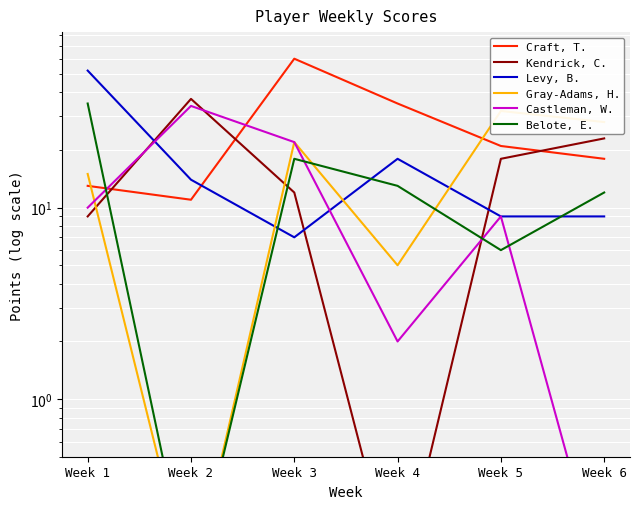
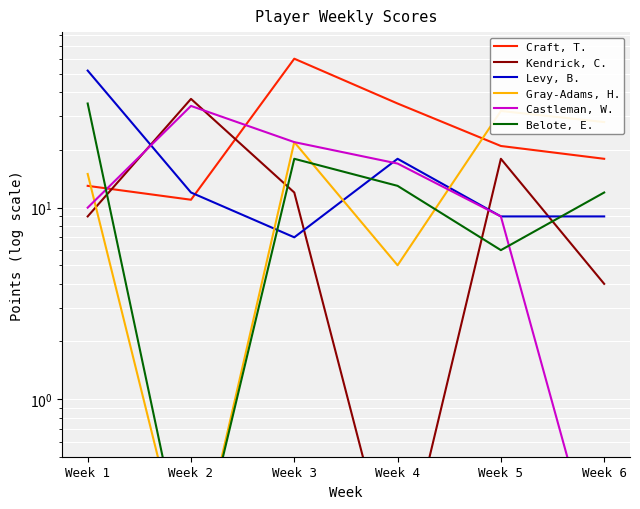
Levy, B., Week 2: 14 -> 12
Castleman, W., Week 4: 2 -> 17
Kendrick, C., Week 6: 23 -> 4
